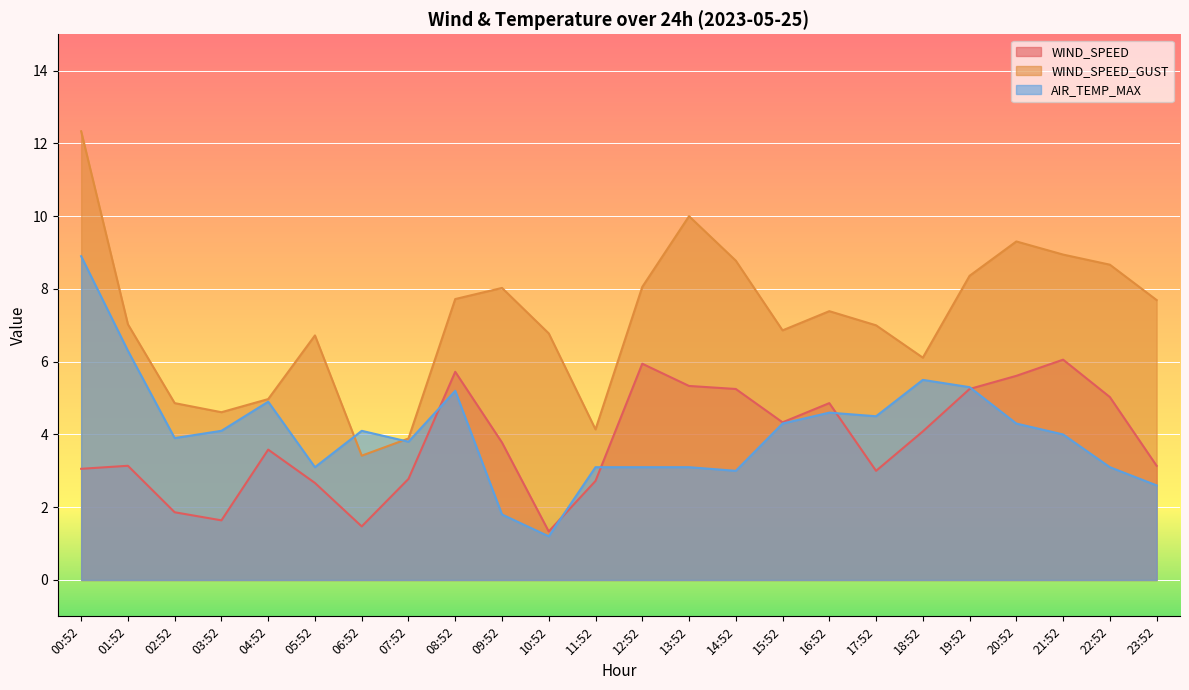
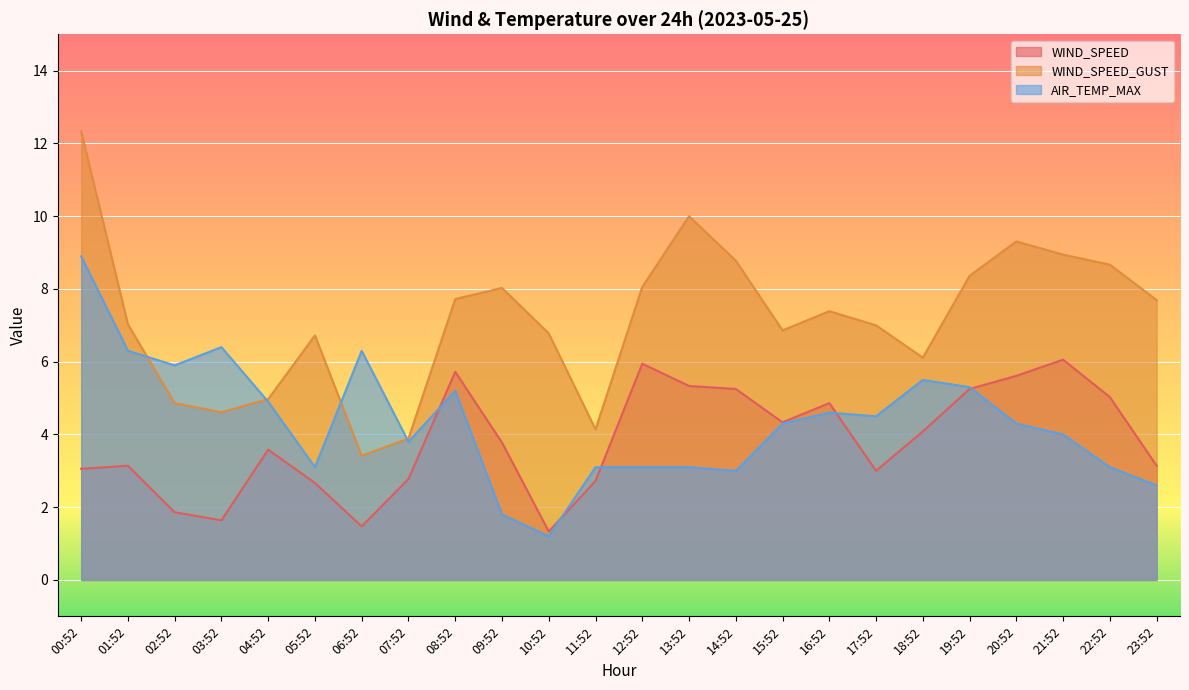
AIR_TEMP_MAX, 02:52: 3.9 -> 5.9
AIR_TEMP_MAX, 03:52: 4.1 -> 6.4
AIR_TEMP_MAX, 06:52: 4.1 -> 6.3
